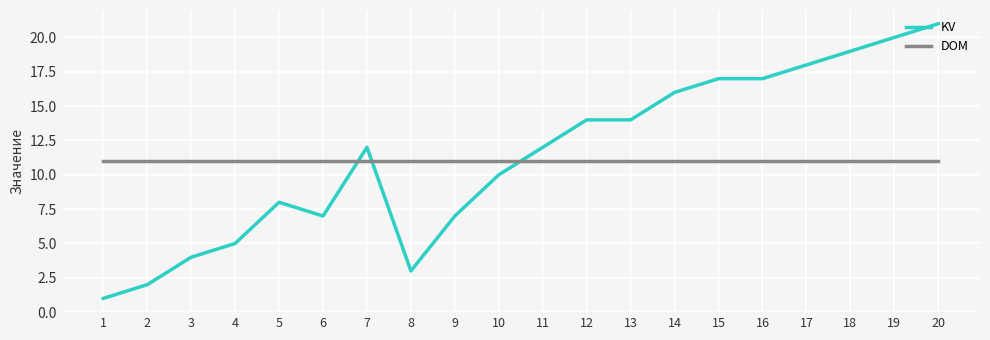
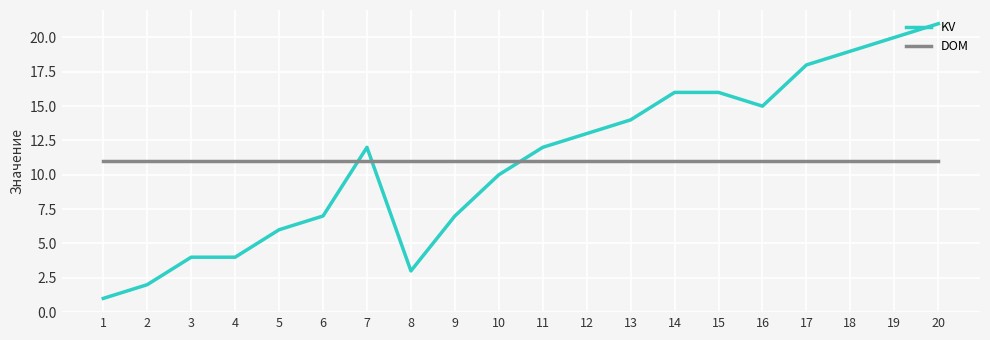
KV, 4: 5 -> 4
KV, 5: 8 -> 6
KV, 12: 14 -> 13
KV, 15: 17 -> 16
KV, 16: 17 -> 15
